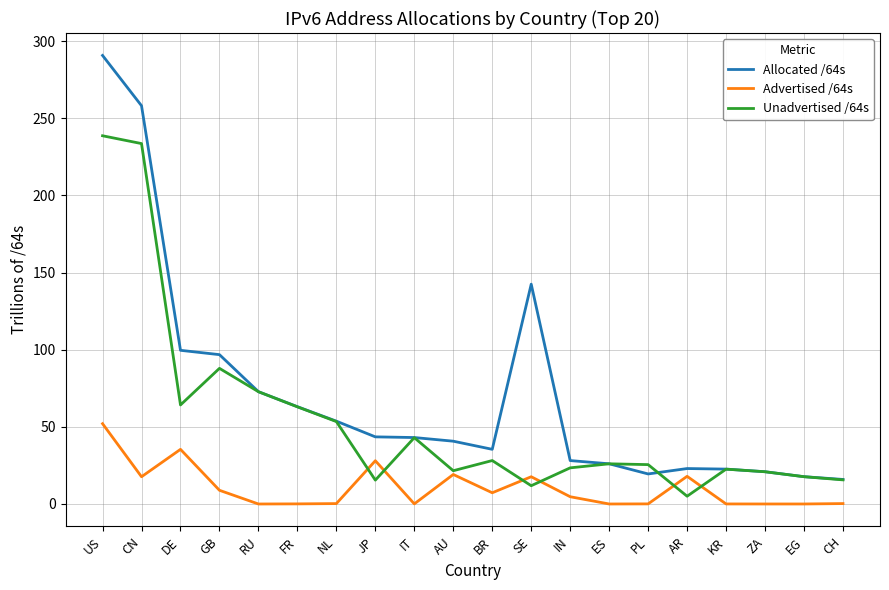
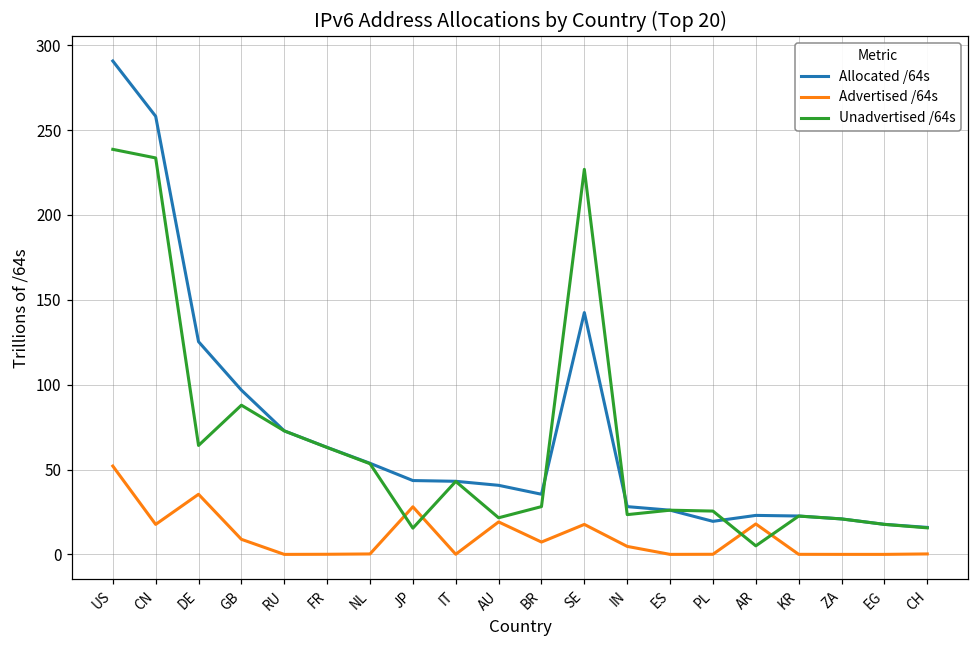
Allocated /64s, DE: 100 -> 125
Unadvertised /64s, SE: 12 -> 227
